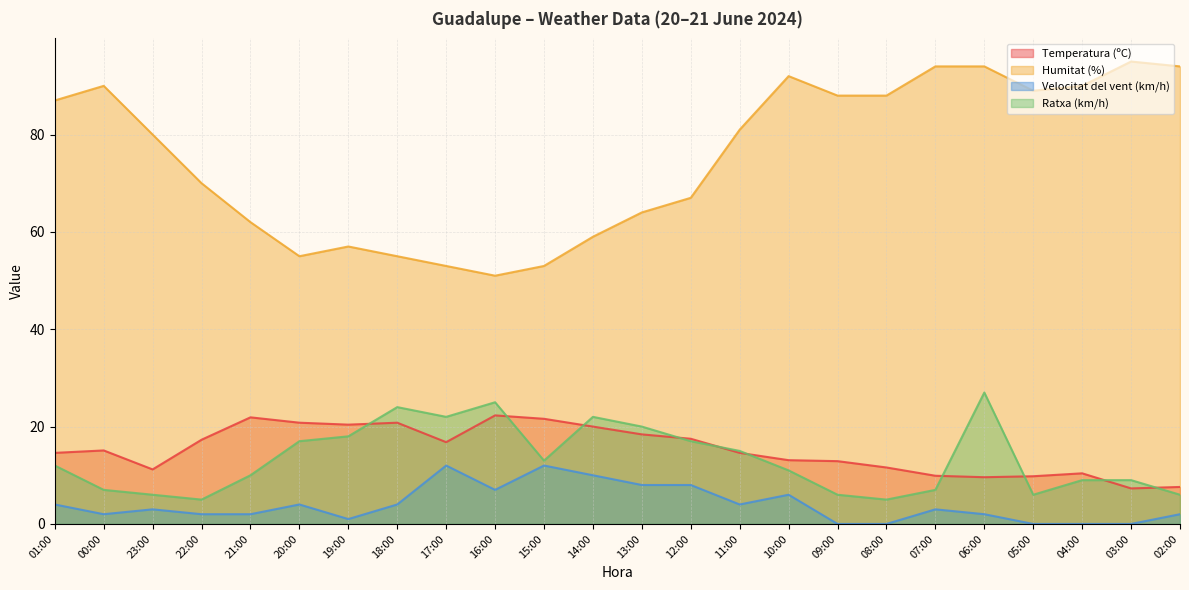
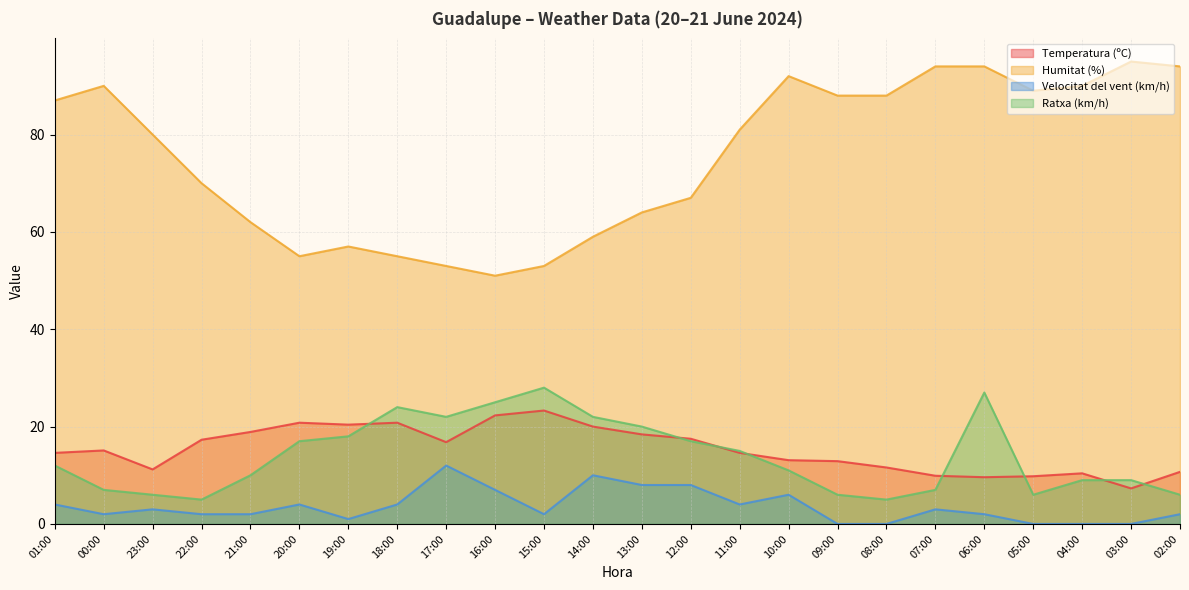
Temperatura (ºC), 21:00: 22 -> 19
Temperatura (ºC), 15:00: 22 -> 23
Velocitat del vent (km/h), 15:00: 12 -> 2
Ratxa (km/h), 15:00: 13 -> 28
Temperatura (ºC), 02:00: 8 -> 11
